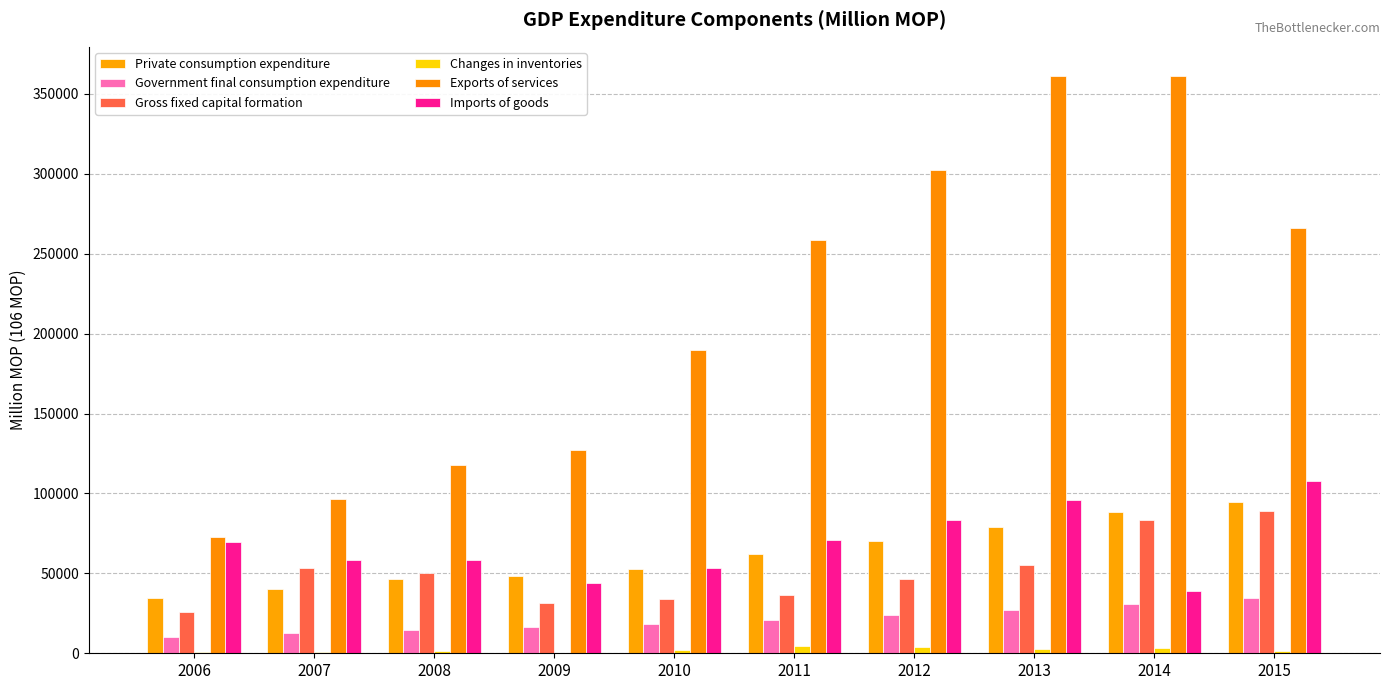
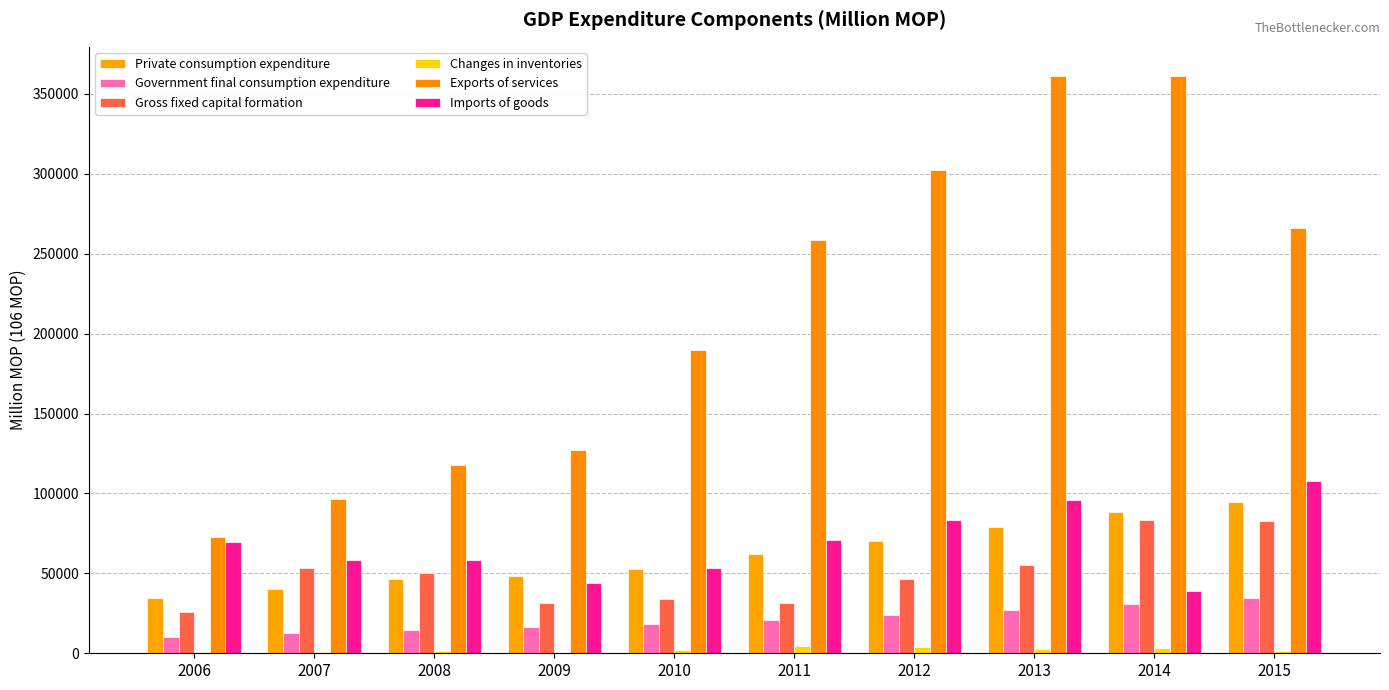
Gross fixed capital formation, 2011: 36000 -> 31000
Gross fixed capital formation, 2015: 89000 -> 83000
